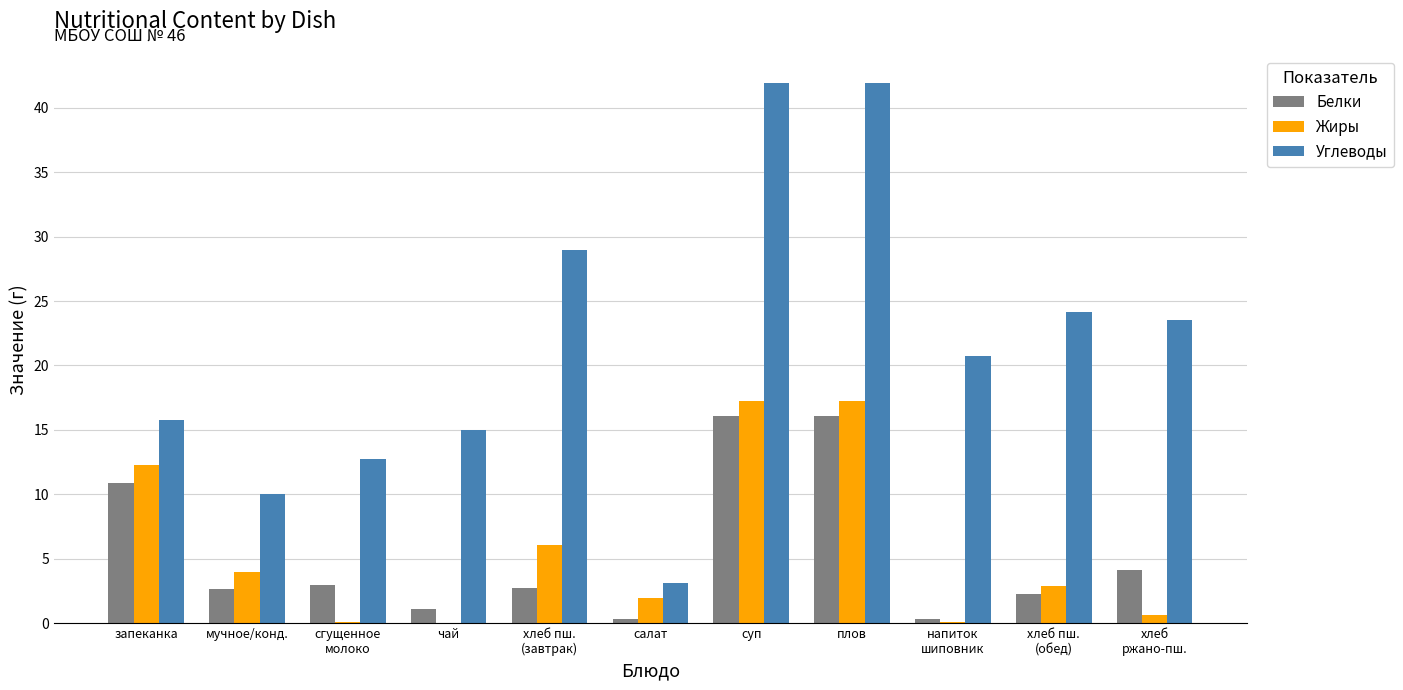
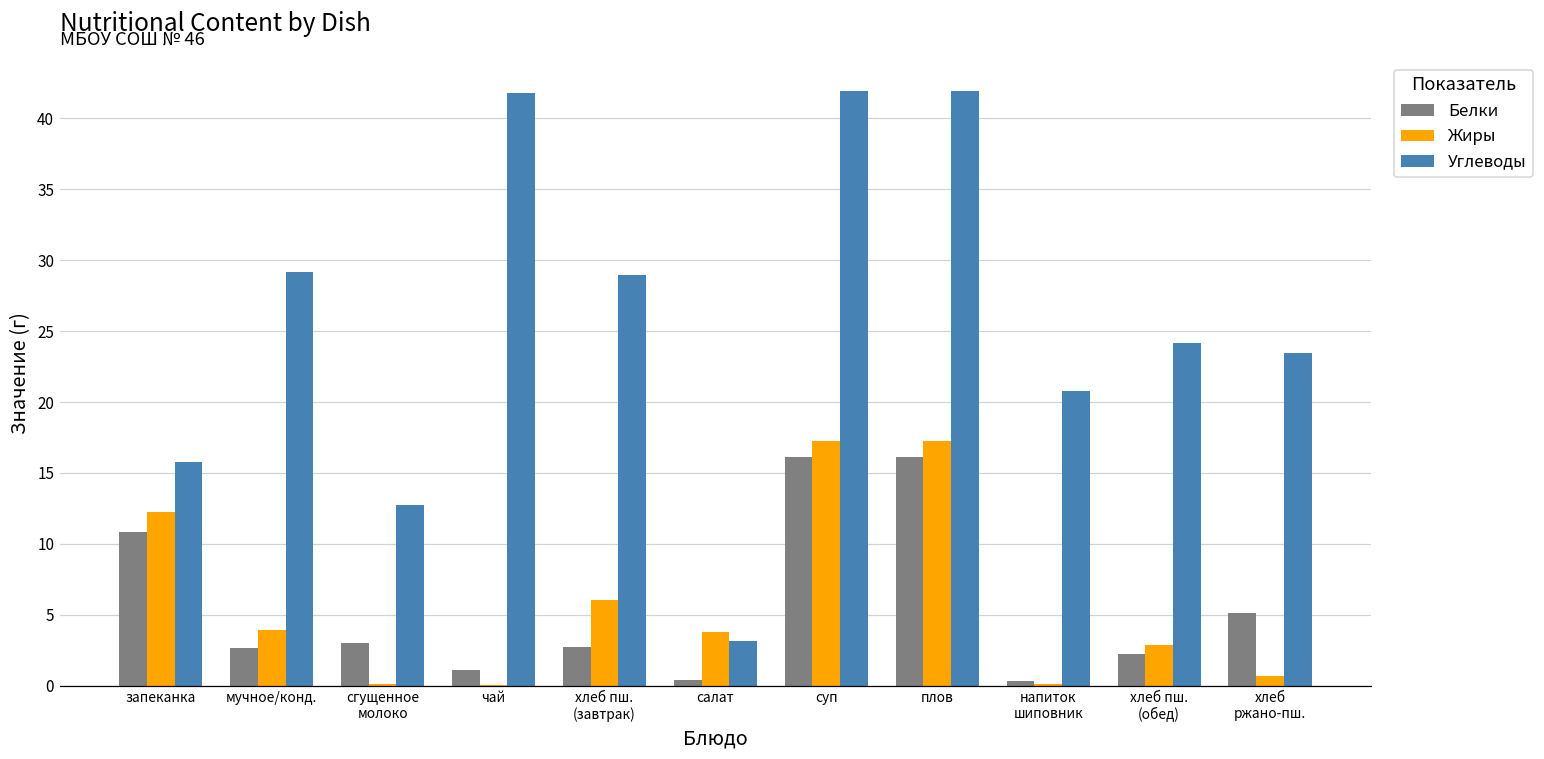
Углеводы, мучное/конд.: 10.0 -> 29.2
Углеводы, чай: 15.0 -> 41.8
Жиры, салат: 2.0 -> 3.8
Белки, хлеб ржано-пш.: 4.1 -> 5.1
